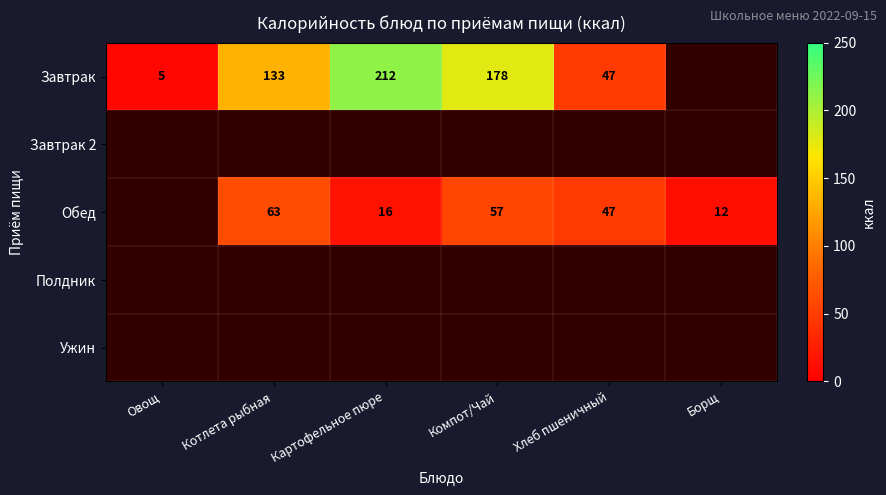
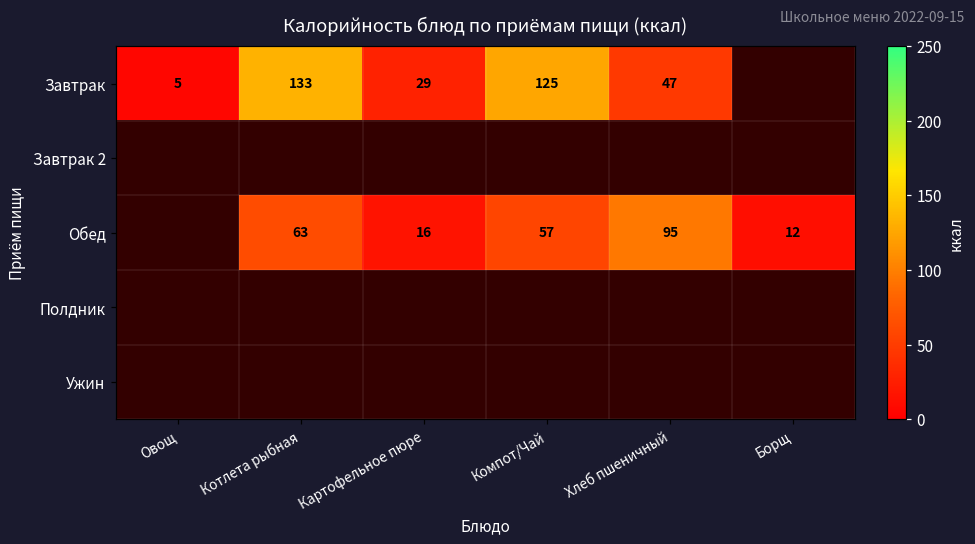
Завтрак, Картофельное пюре: 212 -> 29
Завтрак, Компот/Чай: 178 -> 125
Обед, Хлеб пшеничный: 47 -> 95
